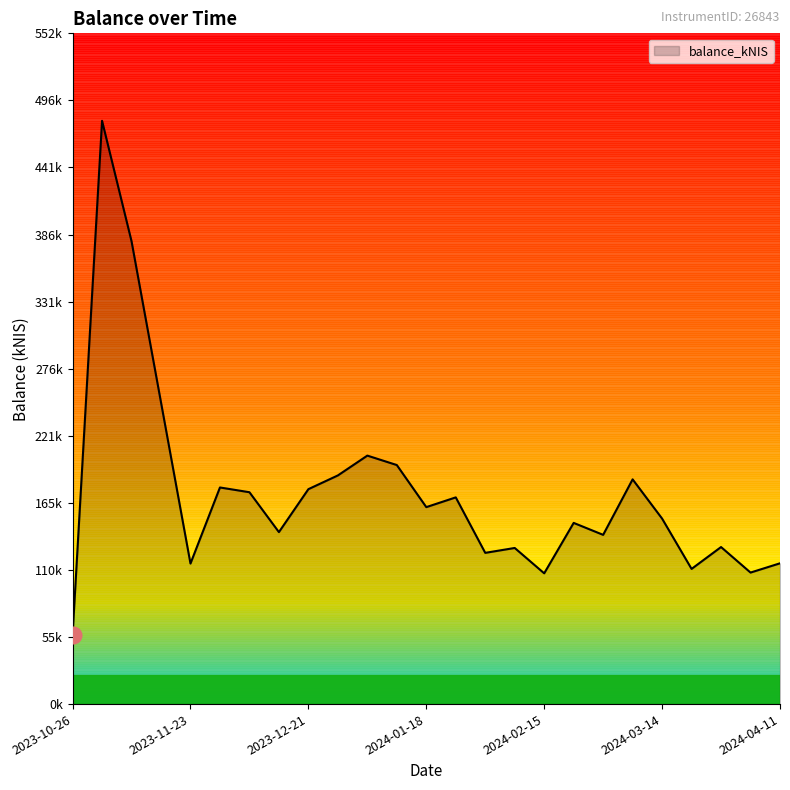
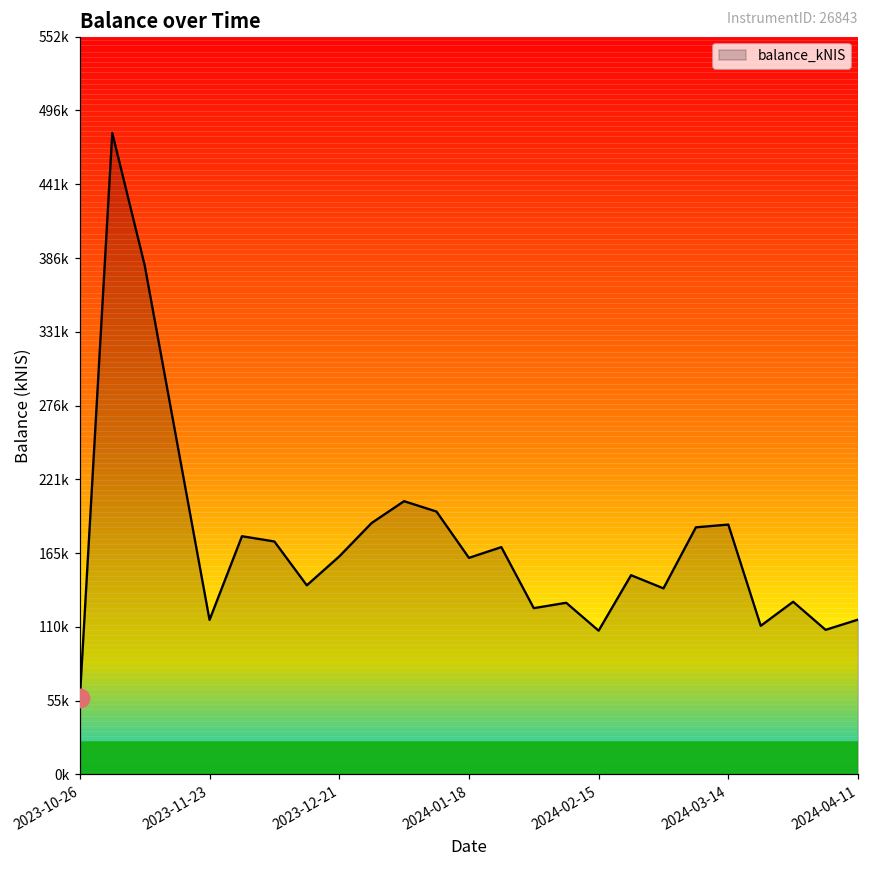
balance_kNIS, 2023-12-21: 177000 -> 163000
balance_kNIS, 2024-03-14: 153000 -> 187000
